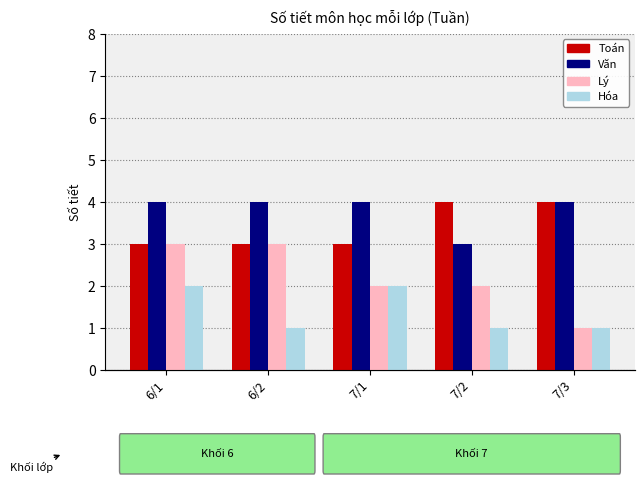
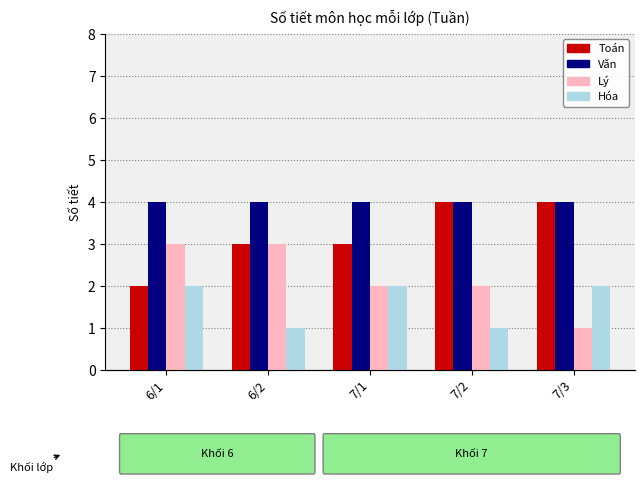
Toán, 6/1: 3 -> 2
Văn, 7/2: 3 -> 4
Hóa, 7/3: 1 -> 2
